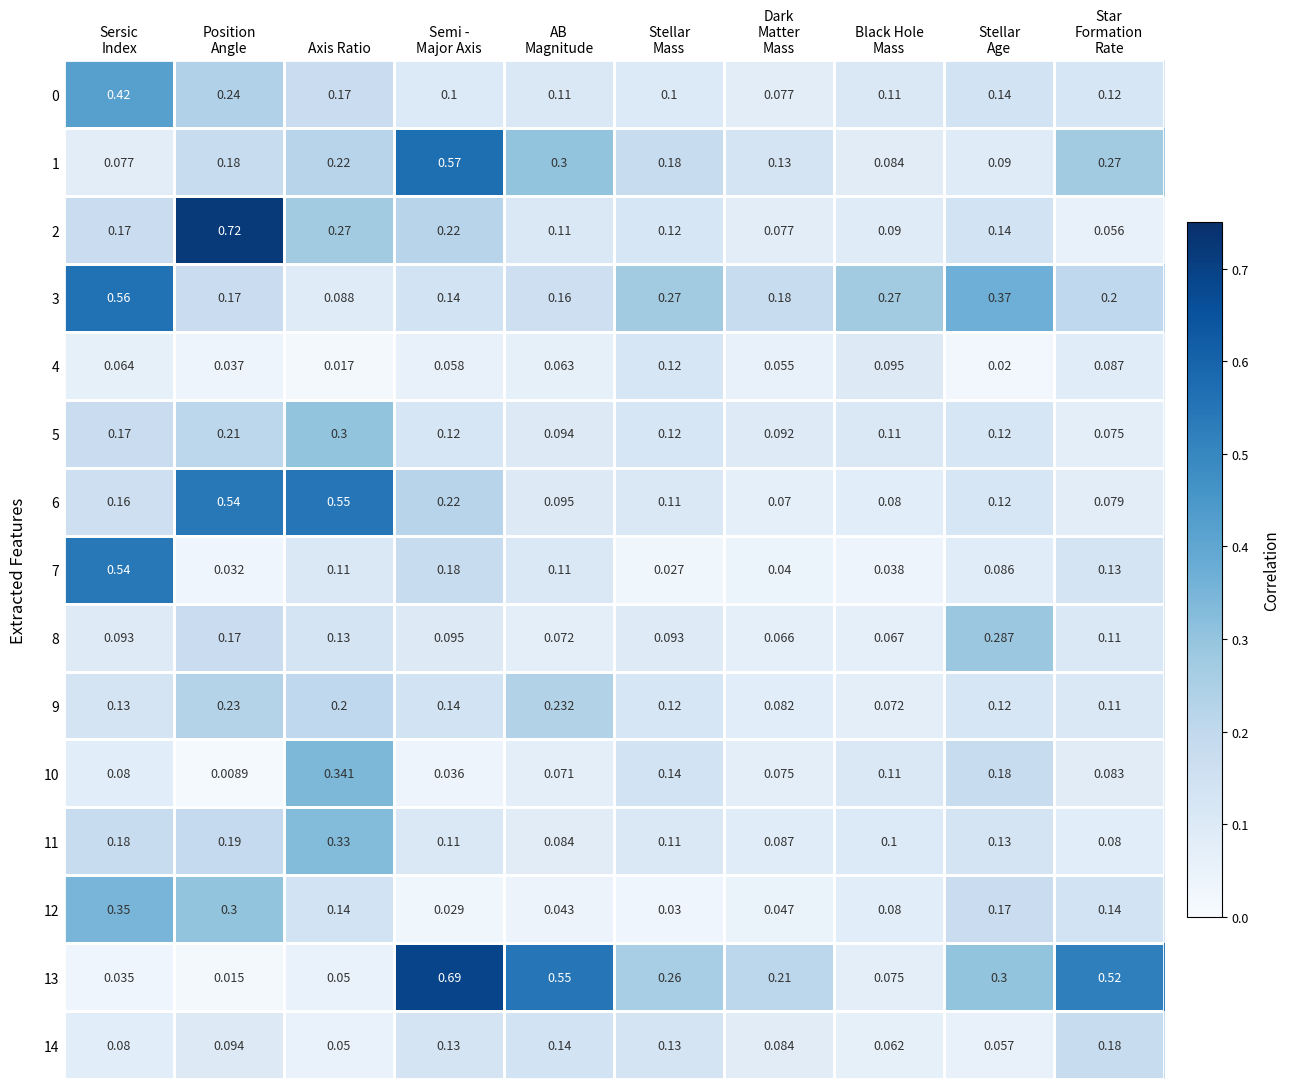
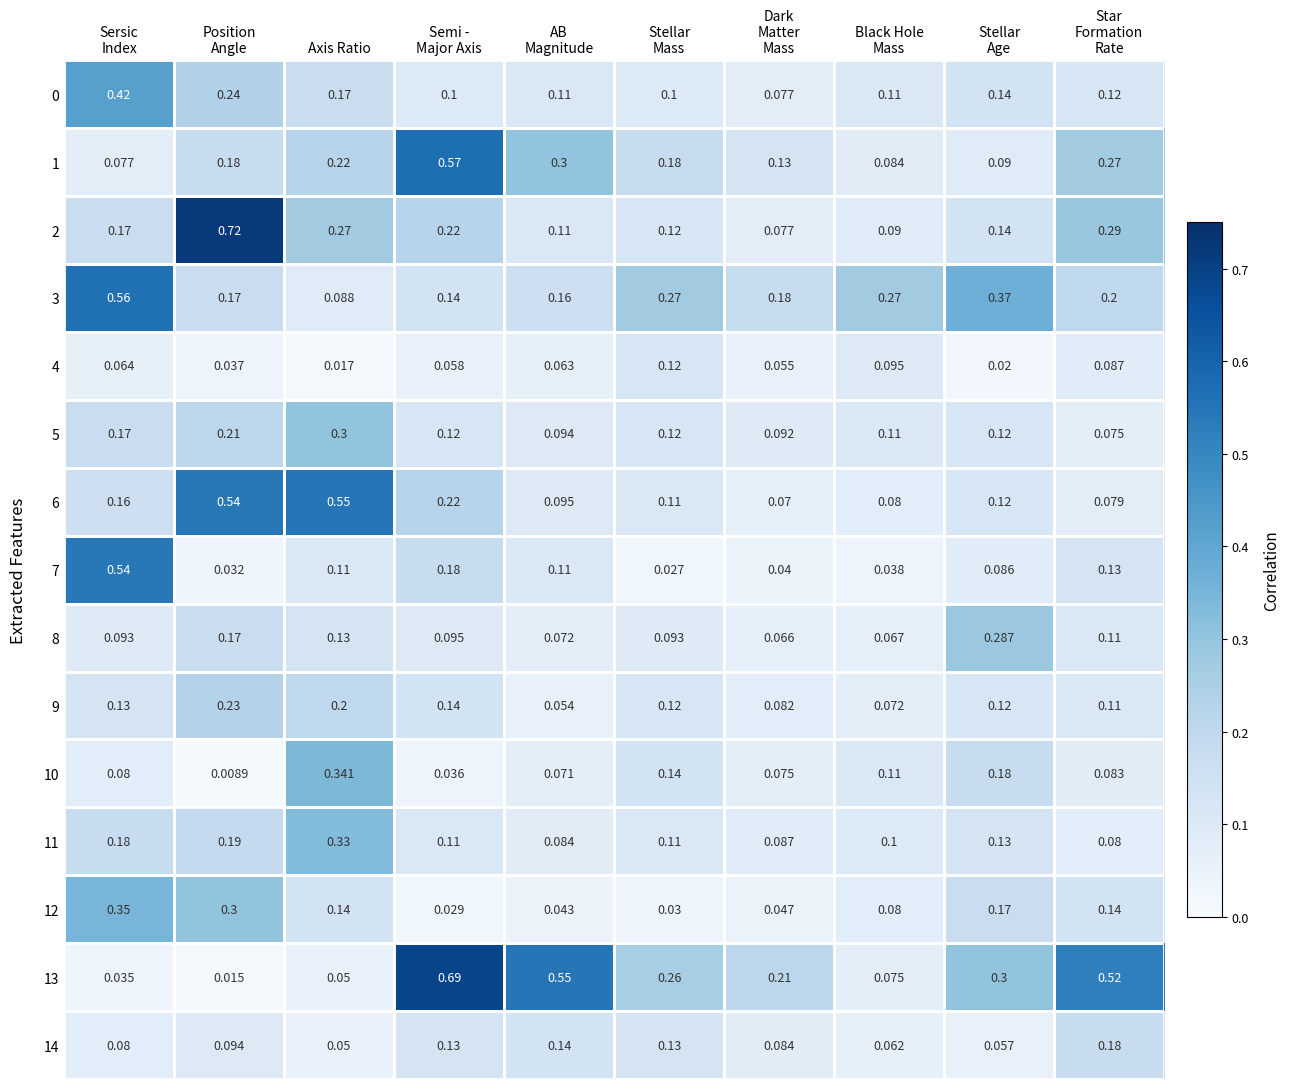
2, Star Formation Rate: 0.056 -> 0.29
9, AB Magnitude: 0.232 -> 0.054
